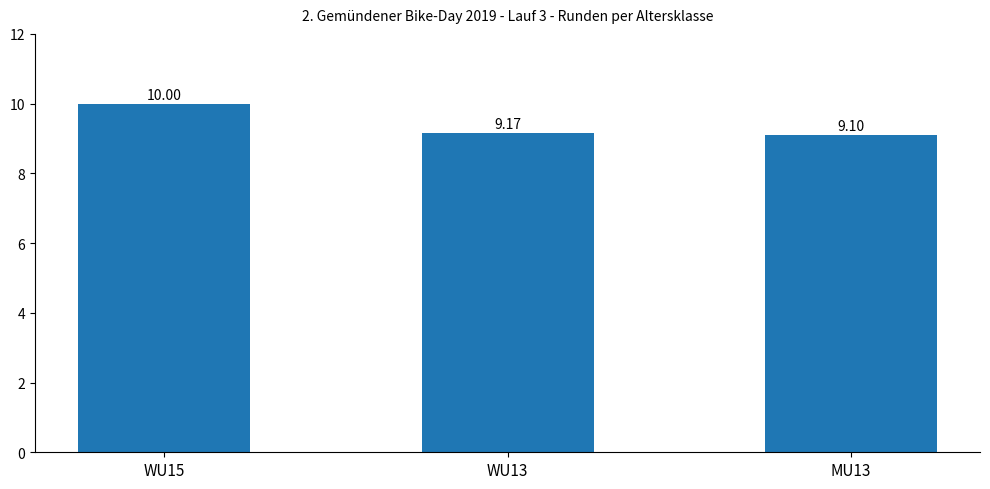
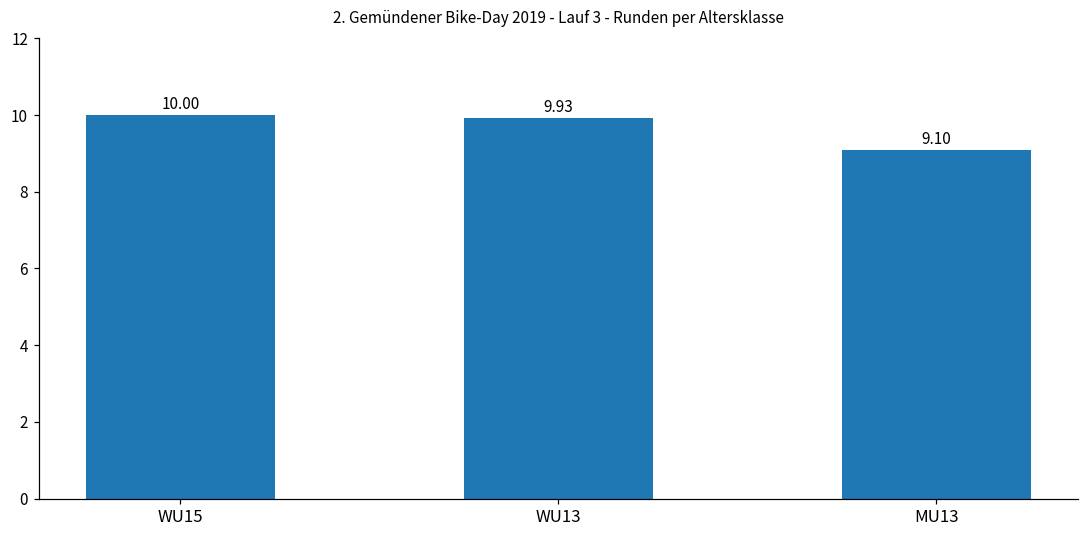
WU13: 9.17 -> 9.93
